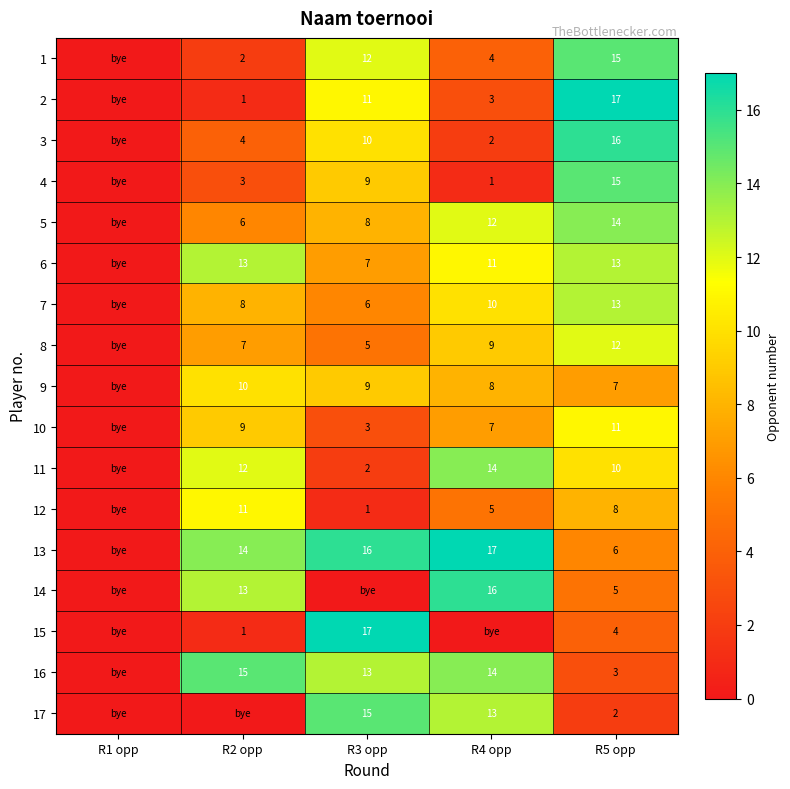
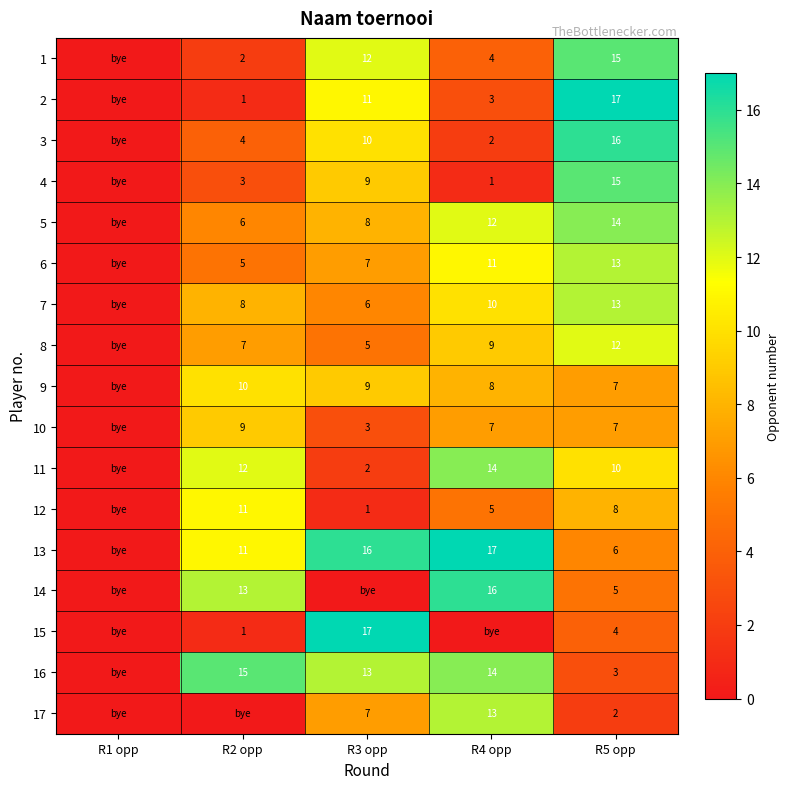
6, R2 opp: 13 -> 5
10, R5 opp: 11 -> 7
13, R2 opp: 14 -> 11
17, R3 opp: 15 -> 7
